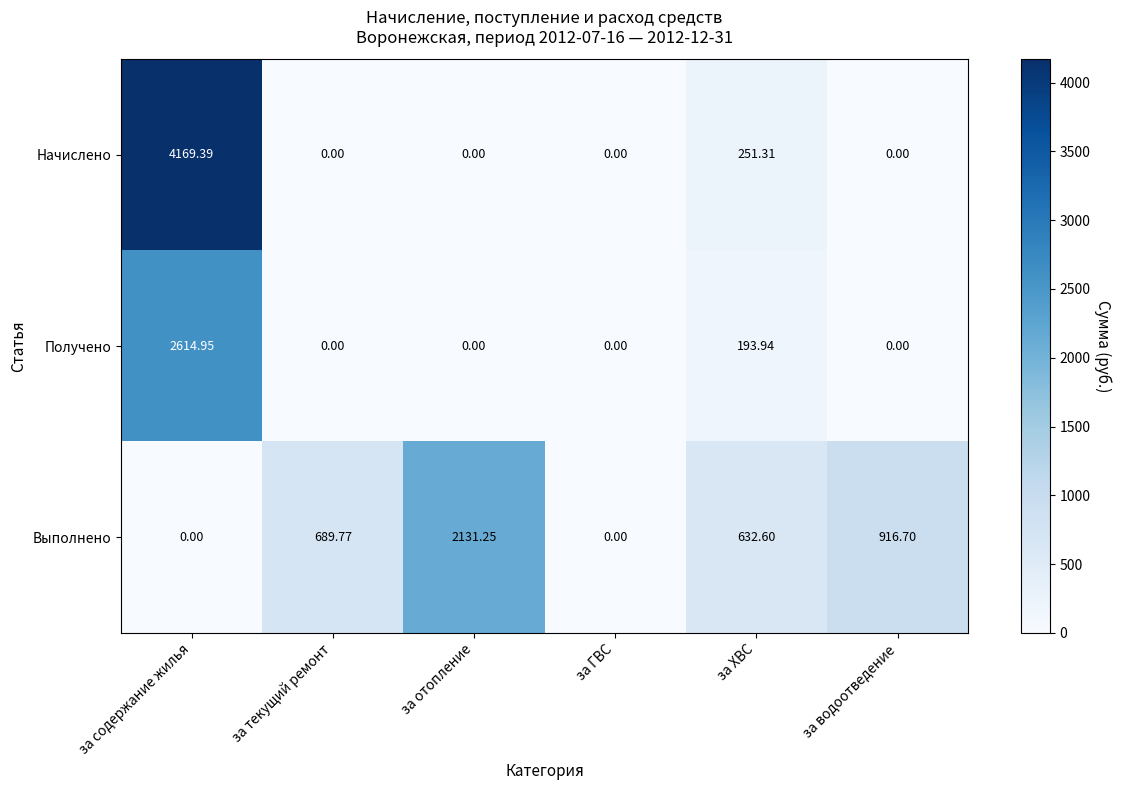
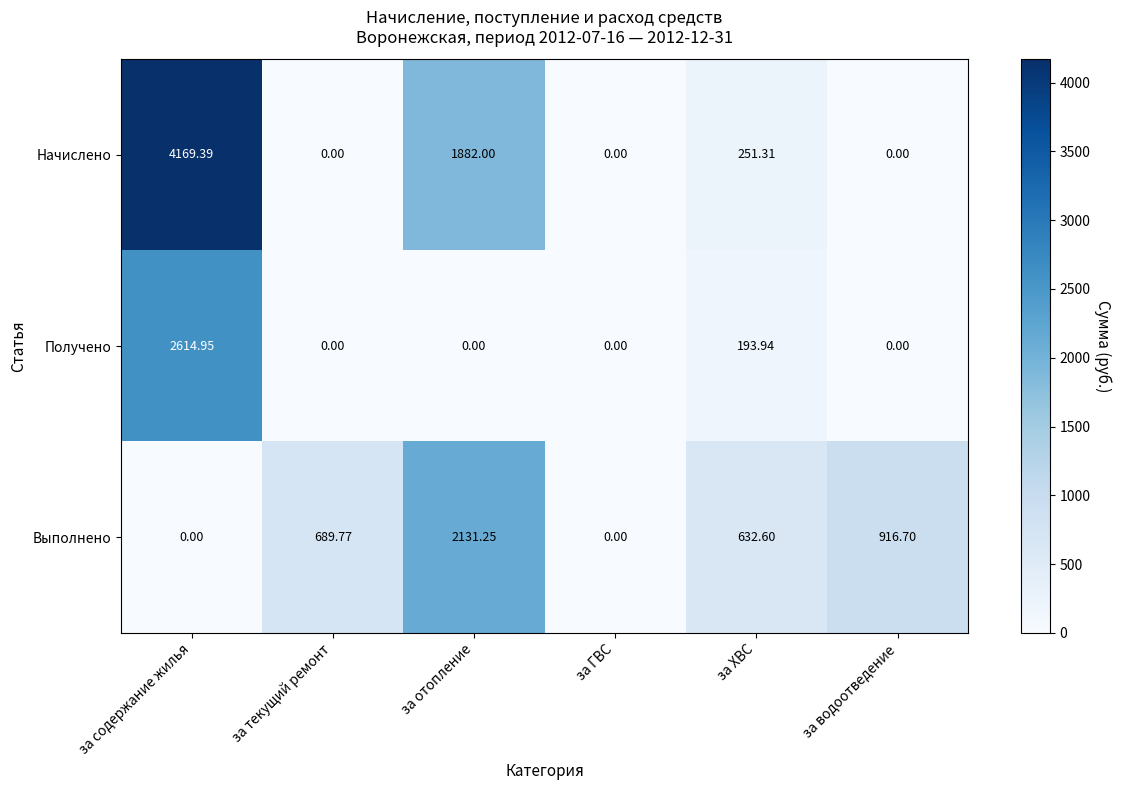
Начислено, за отопление: 0.00 -> 1882.00
